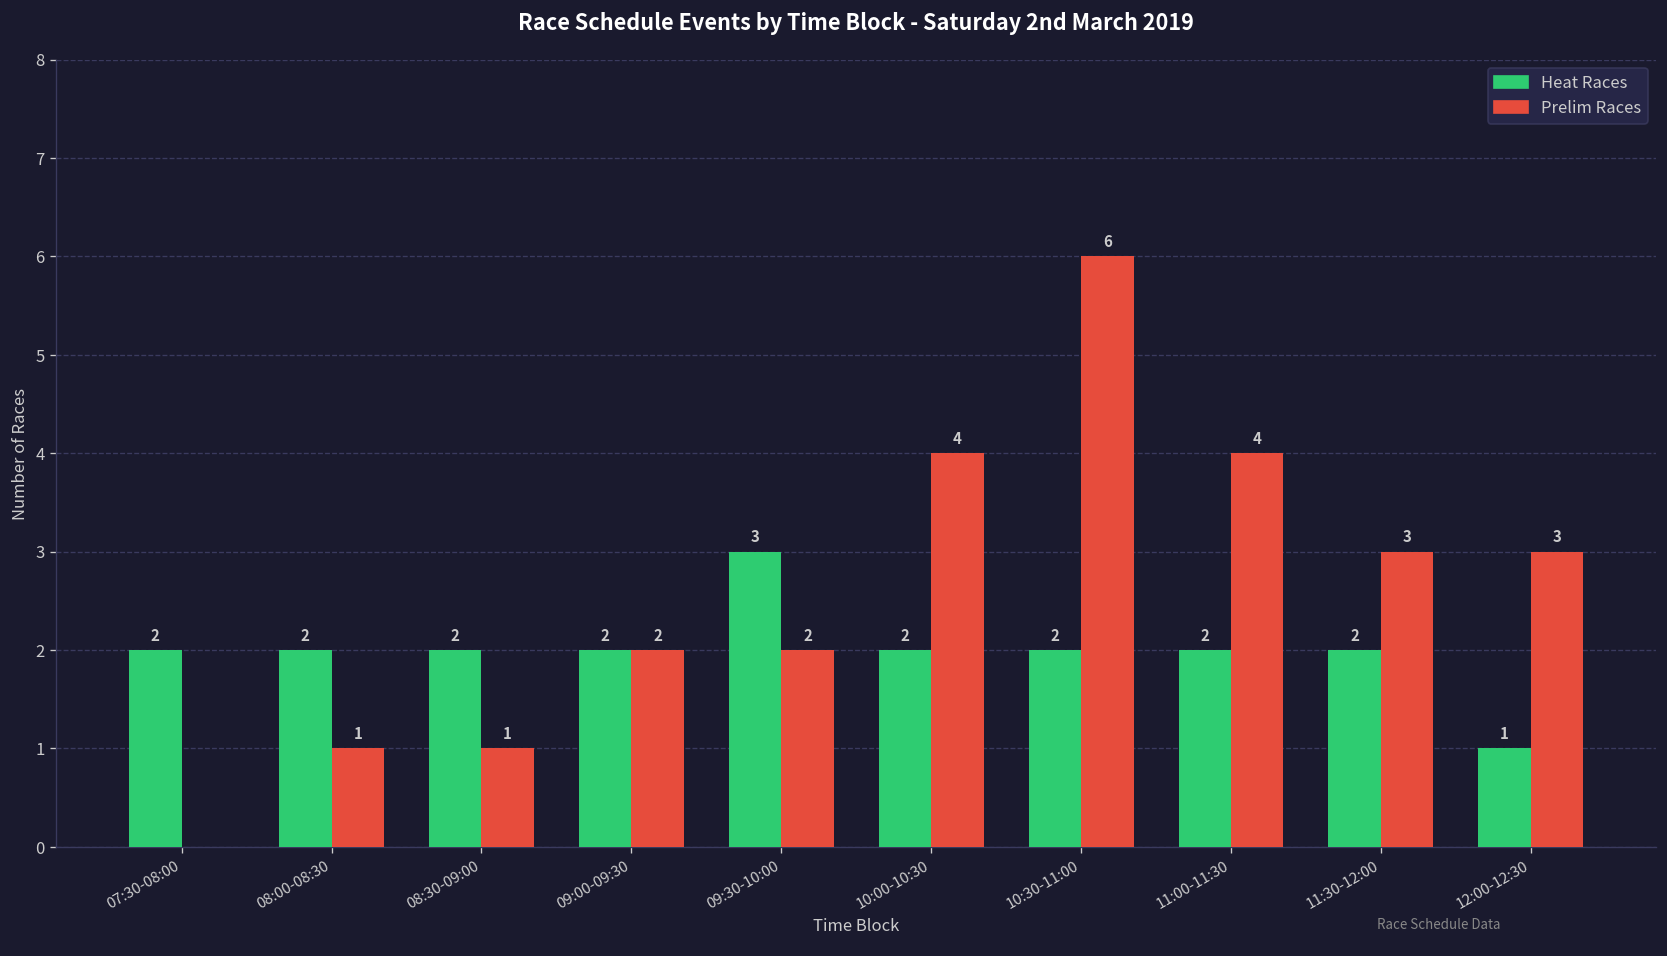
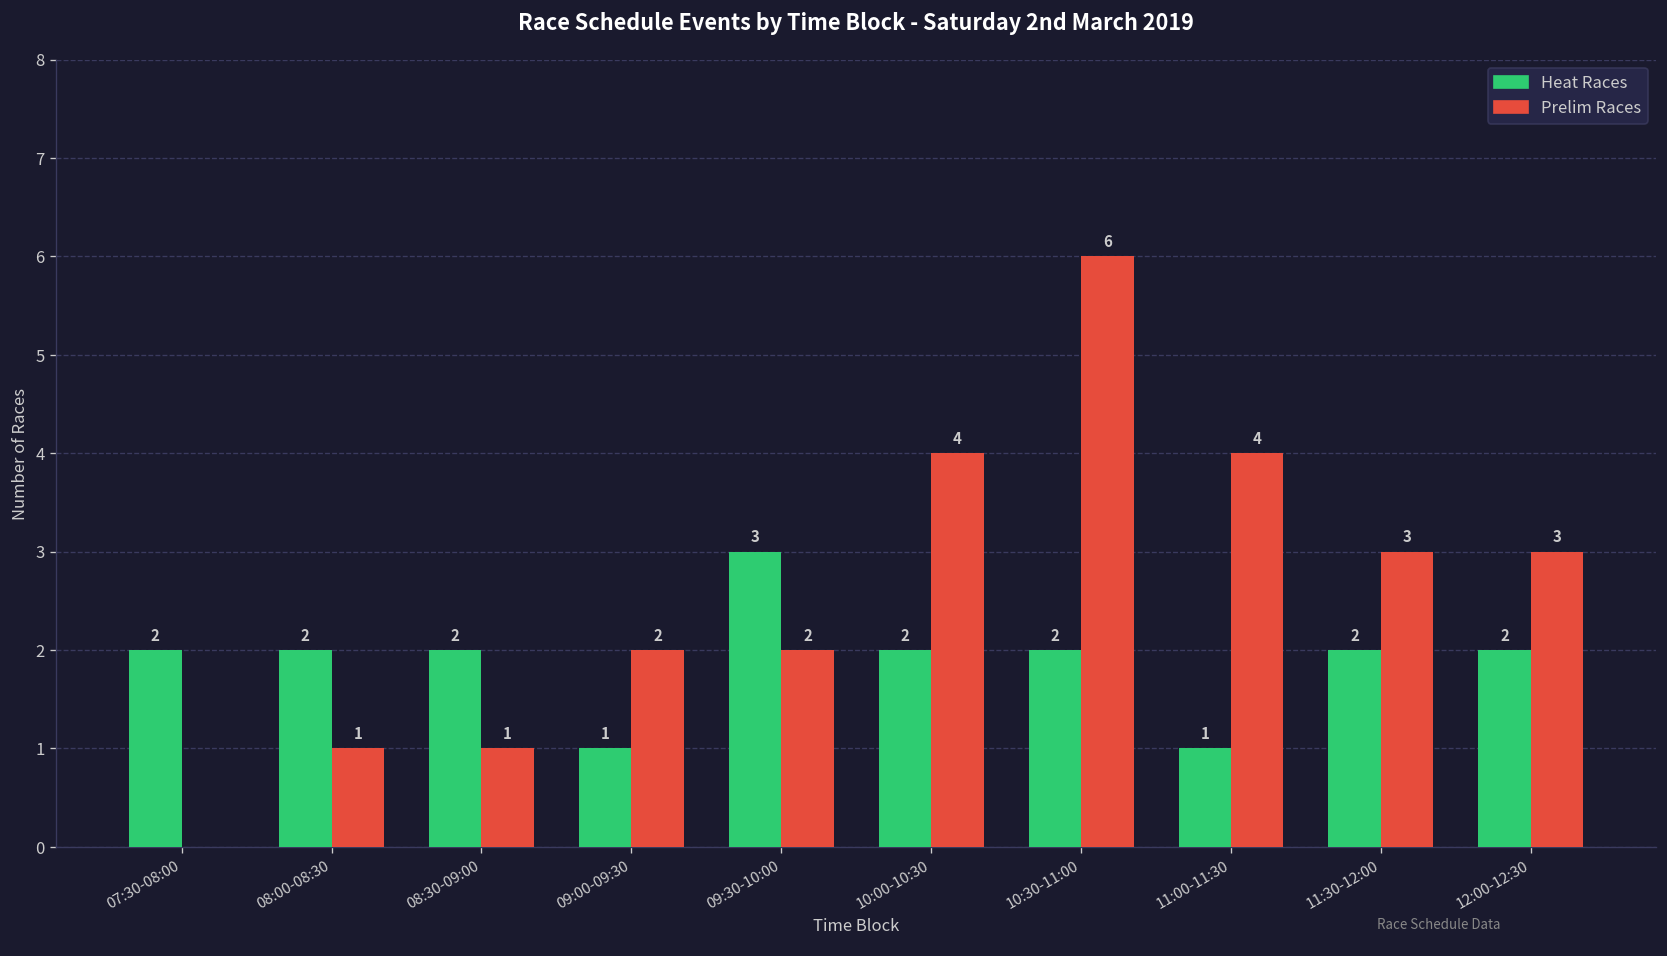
Heat Races, 09:00-09:30: 2 -> 1
Heat Races, 11:00-11:30: 2 -> 1
Heat Races, 12:00-12:30: 1 -> 2
